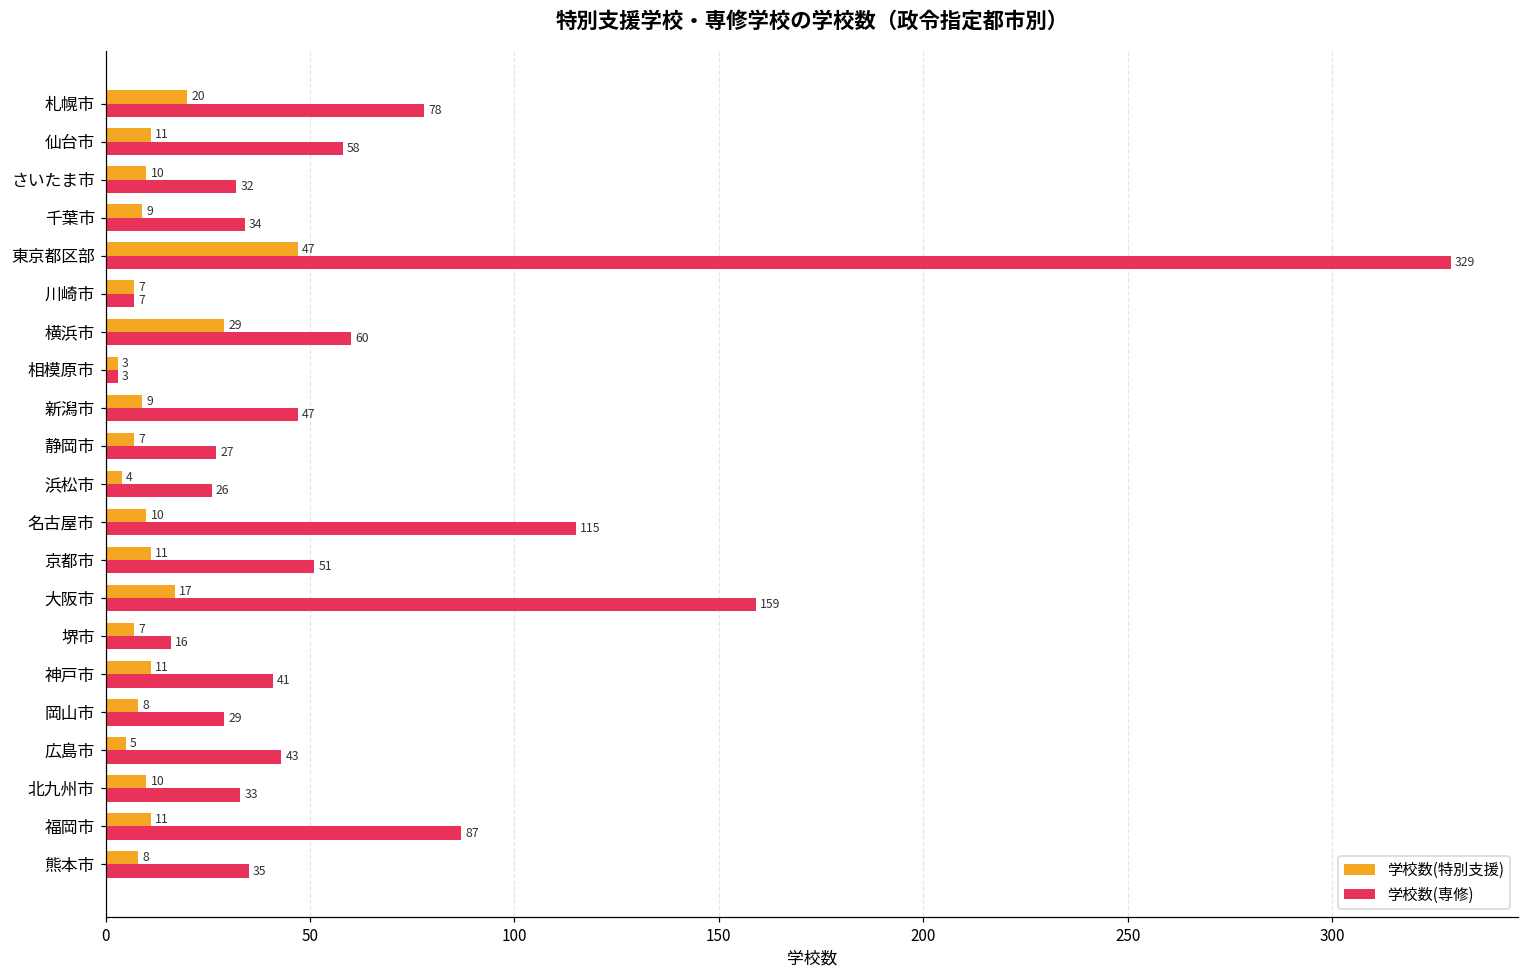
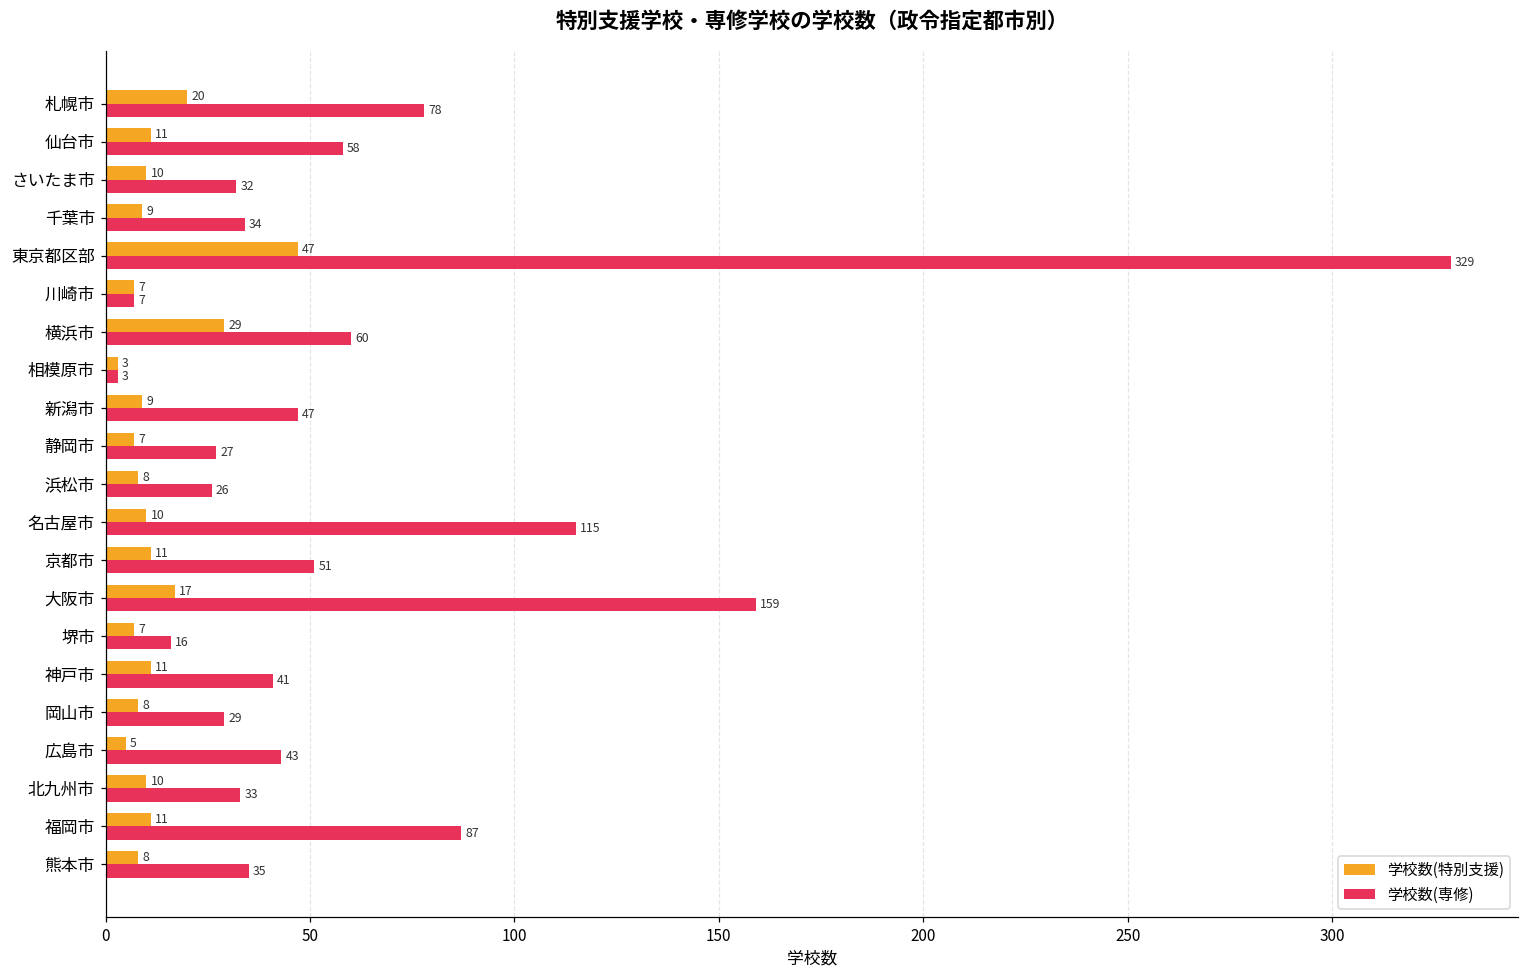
学校数(特別支援), 浜松市: 4 -> 8
